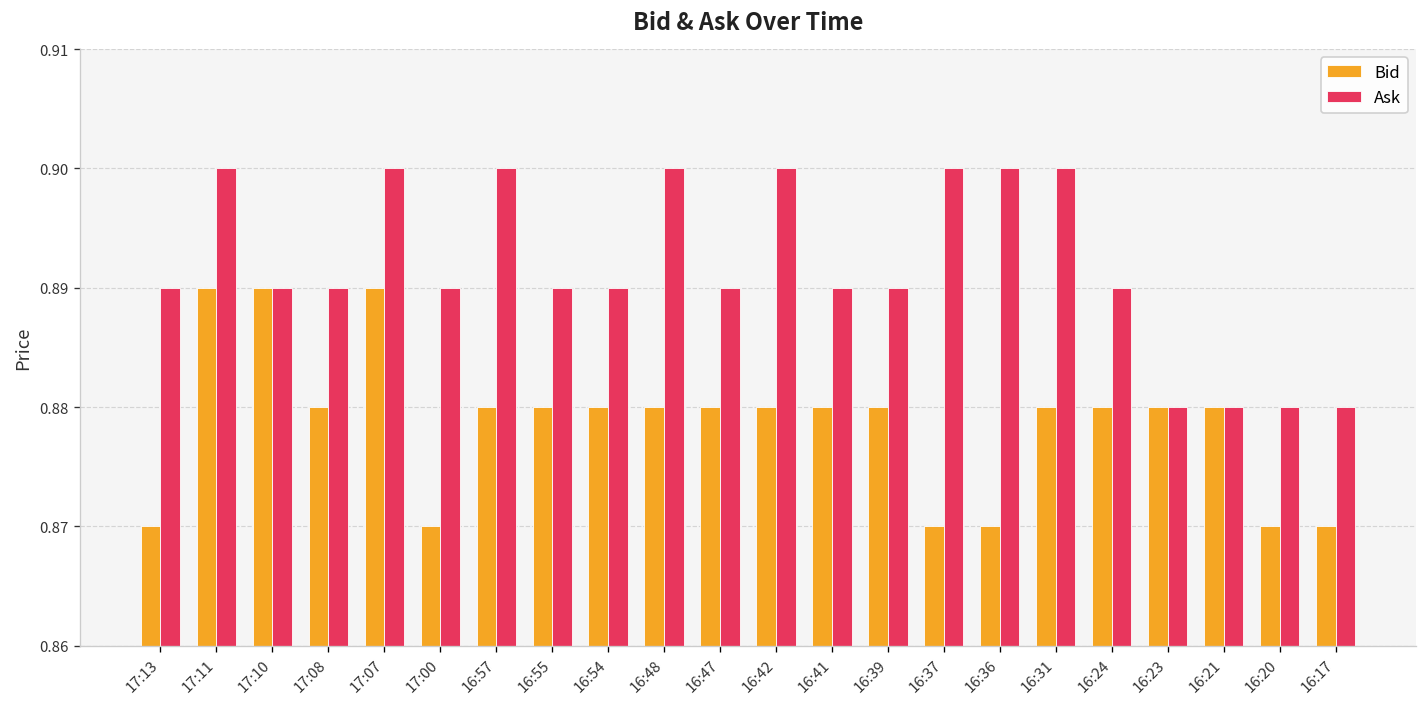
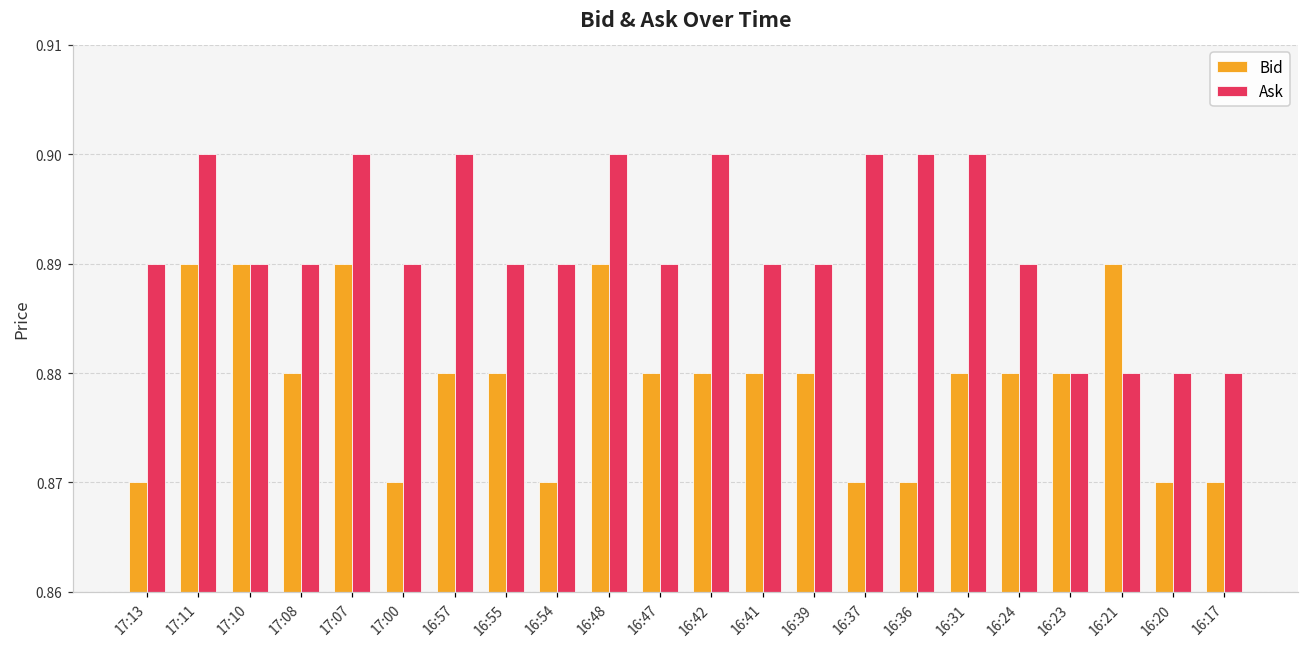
Bid, 16:54: 0.88 -> 0.87
Bid, 16:48: 0.88 -> 0.89
Bid, 16:21: 0.88 -> 0.89
